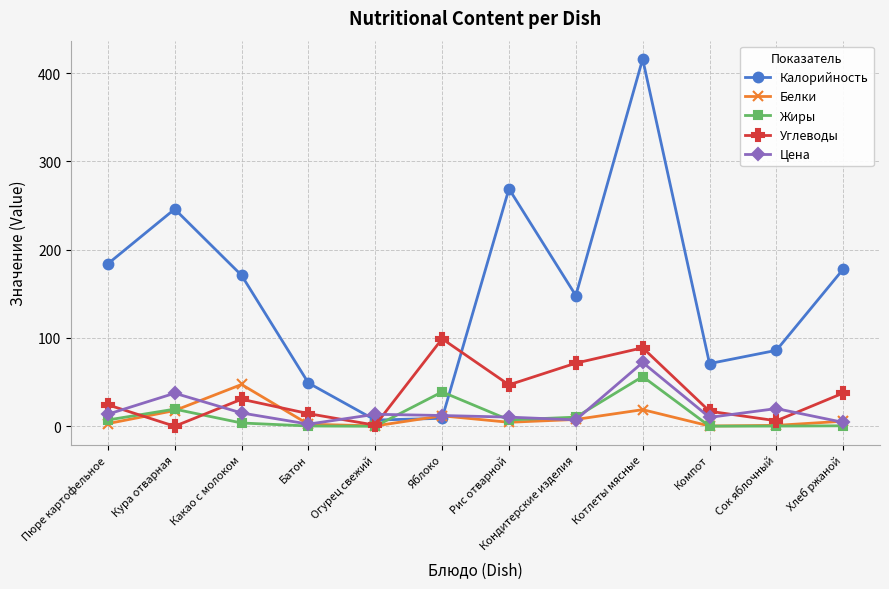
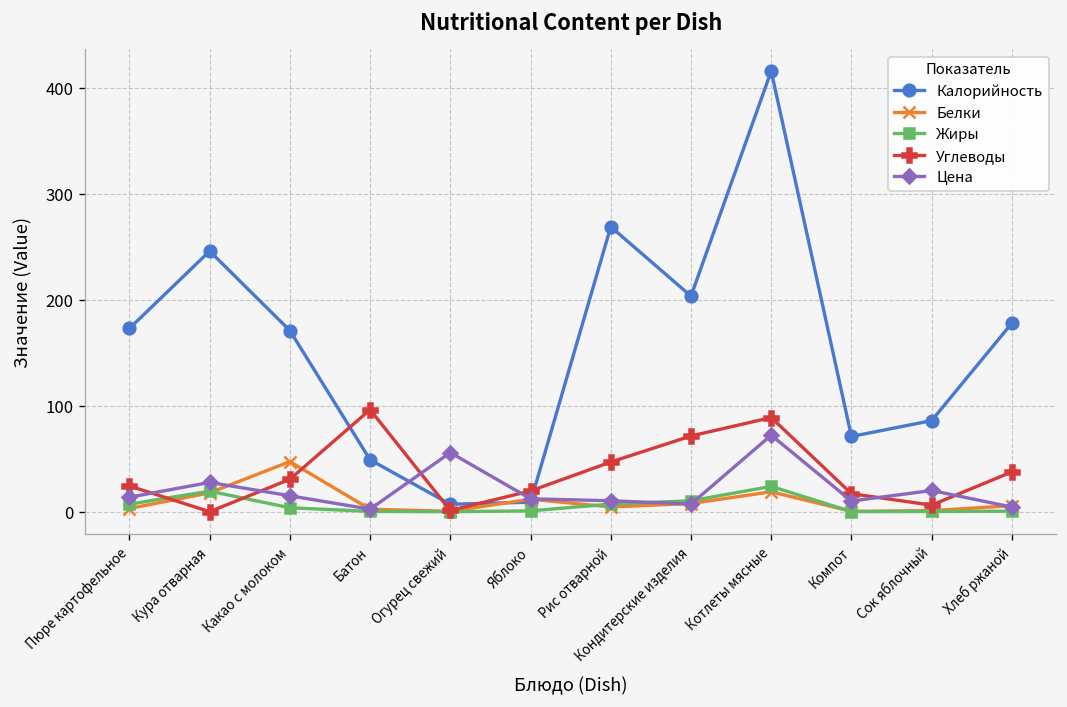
Калорийность, Пюре картофельное: 180 -> 170
Цена, Кура отварная: 40 -> 30
Углеводы, Батон: 10 -> 100
Цена, Огурец свежий: 10 -> 60
Жиры, Яблоко: 40 -> 0
Углеводы, Яблоко: 100 -> 20
Калорийность, Кондитерские изделия: 150 -> 200
Жиры, Котлеты мясные: 60 -> 20
